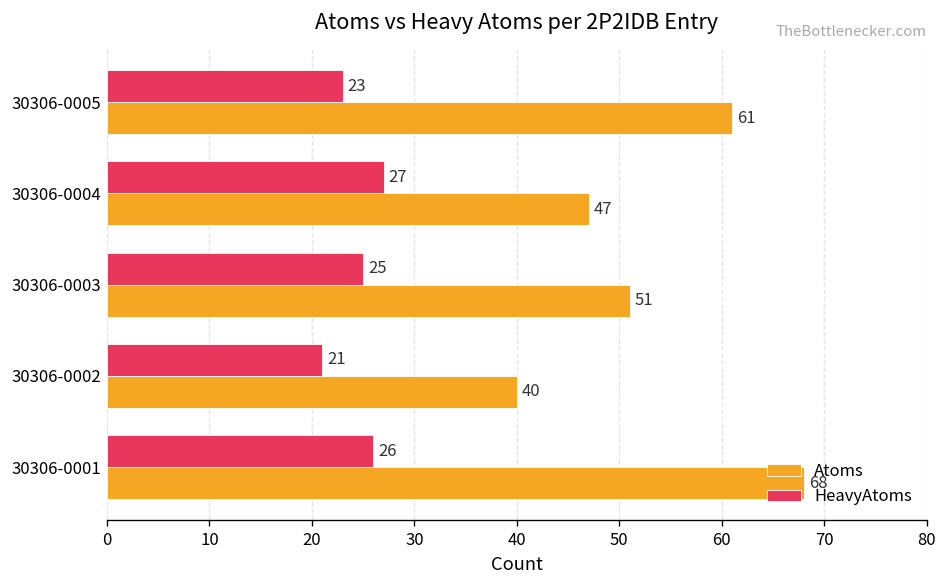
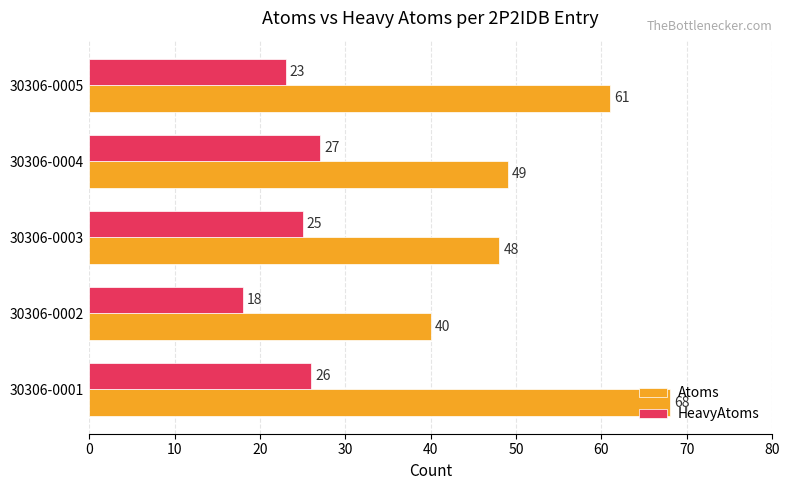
Atoms, 30306-0004: 47 -> 49
Atoms, 30306-0003: 51 -> 48
HeavyAtoms, 30306-0002: 21 -> 18
